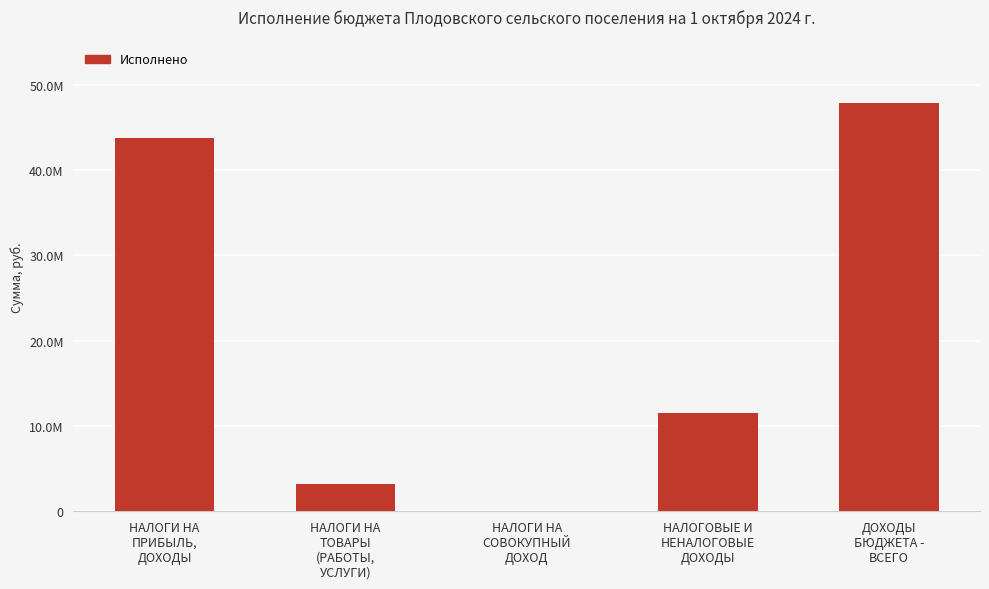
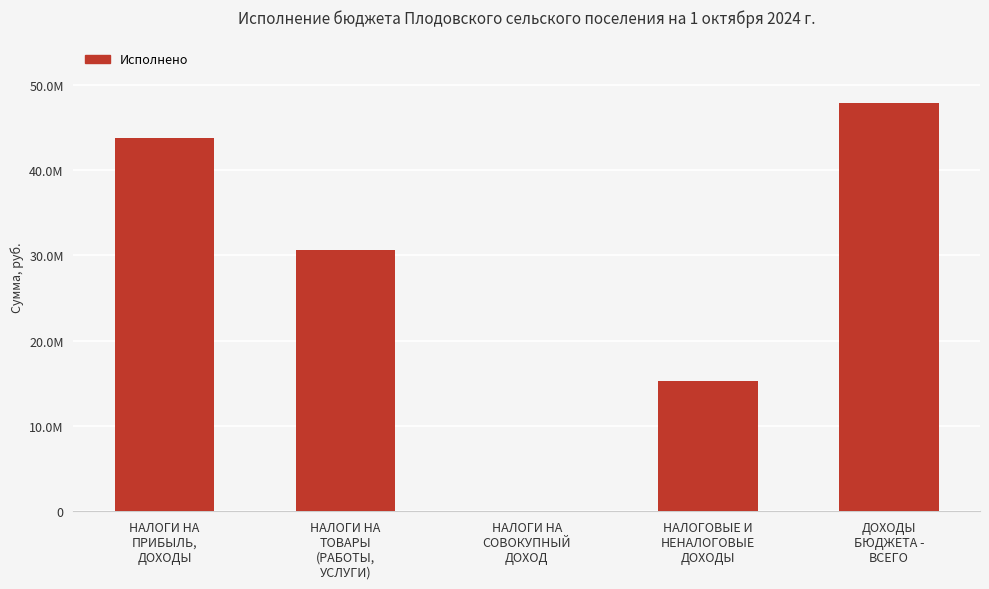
НАЛОГИ НА ТОВАРЫ (РАБОТЫ, УСЛУГИ): 3000000 -> 31000000
НАЛОГОВЫЕ И НЕНАЛОГОВЫЕ ДОХОДЫ: 12000000 -> 15000000
